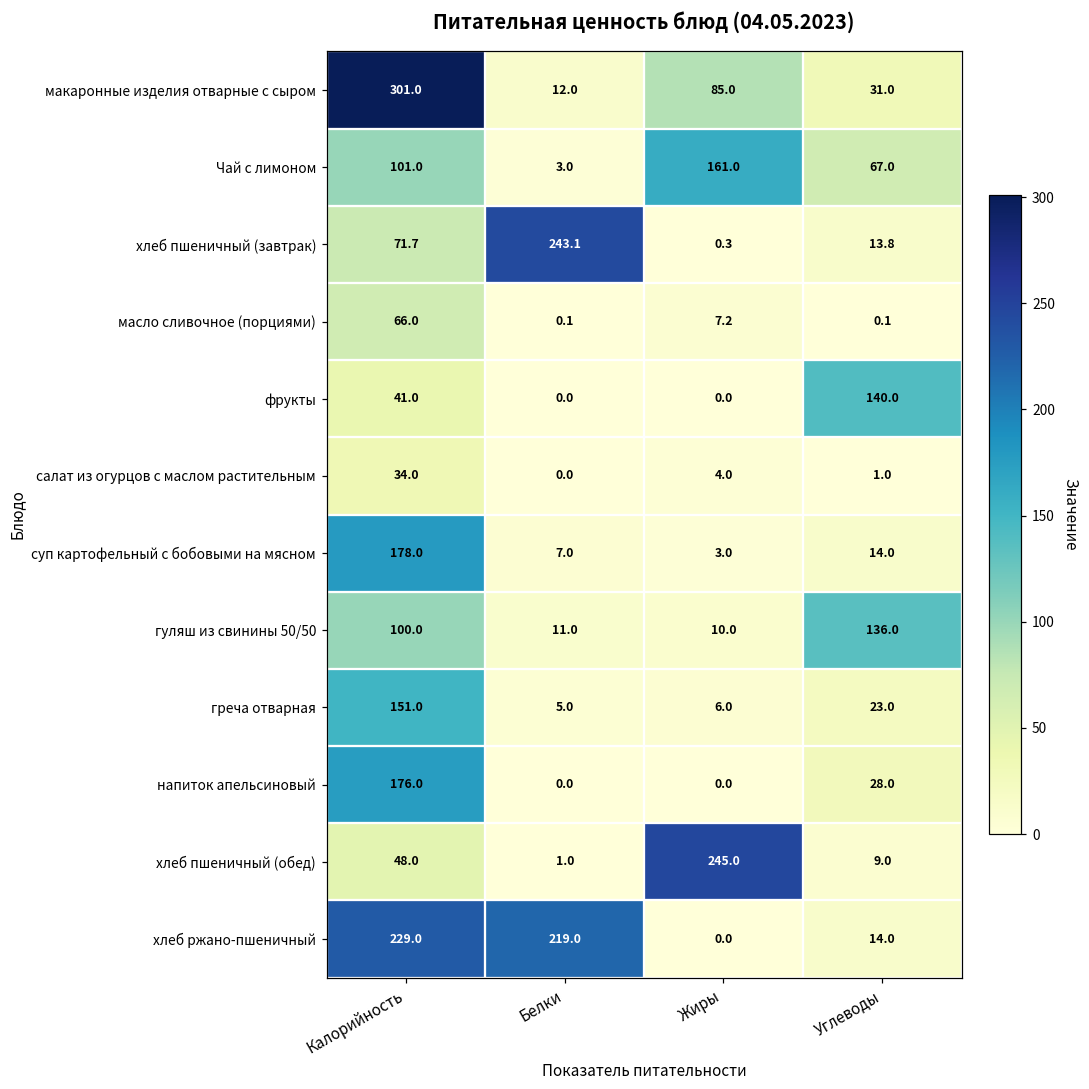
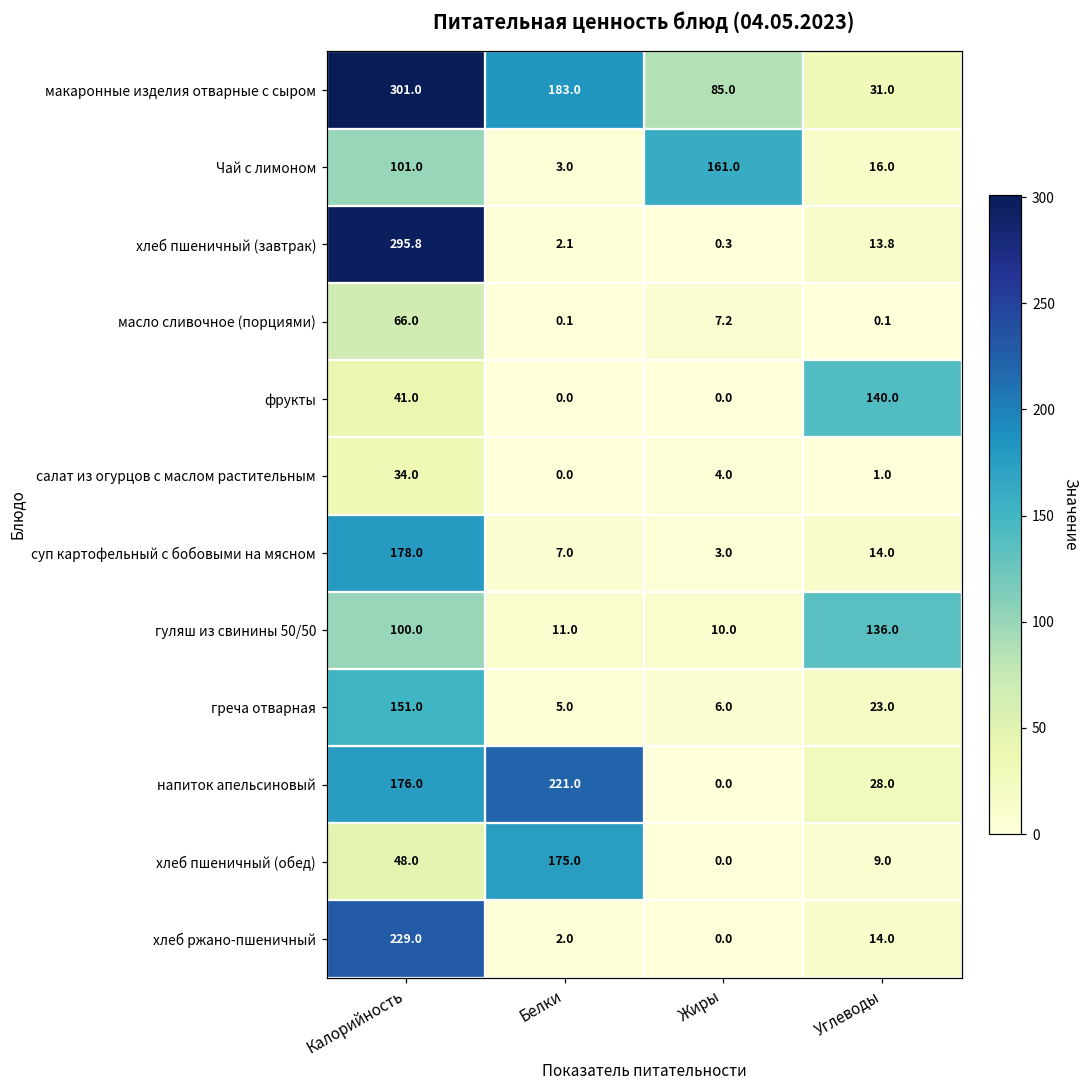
макаронные изделия отварные с сыром, Белки: 12.0 -> 183.0
Чай с лимоном, Углеводы: 67.0 -> 16.0
хлеб пшеничный (завтрак), Калорийность: 71.7 -> 295.8
хлеб пшеничный (завтрак), Белки: 243.1 -> 2.1
напиток апельсиновый, Белки: 0.0 -> 221.0
хлеб пшеничный (обед), Белки: 1.0 -> 175.0
хлеб пшеничный (обед), Жиры: 245.0 -> 0.0
хлеб ржано-пшеничный, Белки: 219.0 -> 2.0
